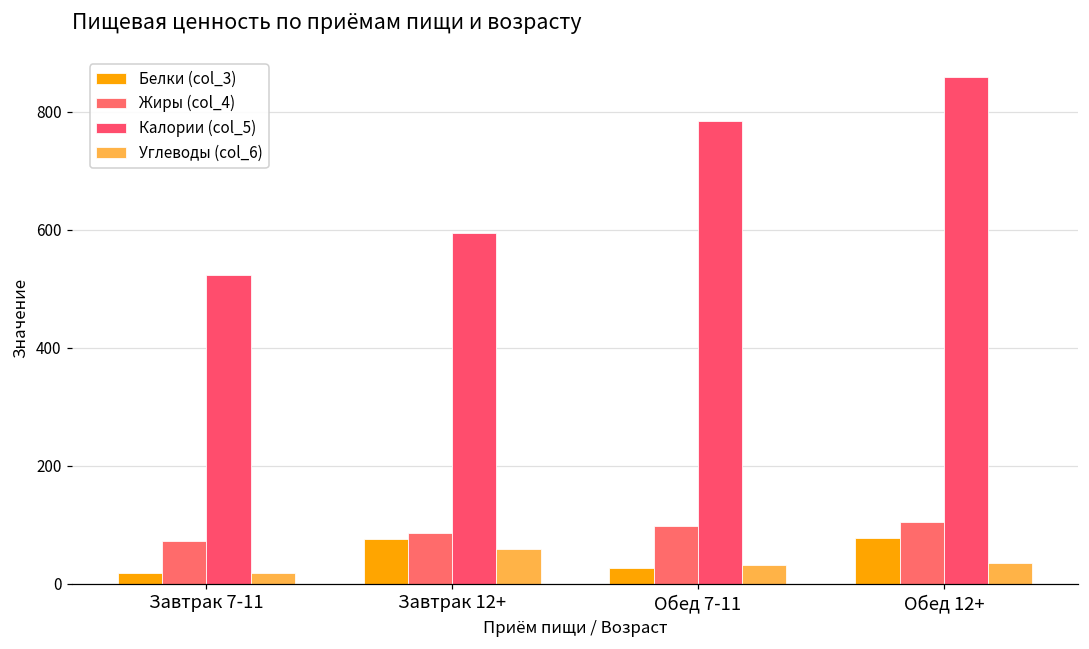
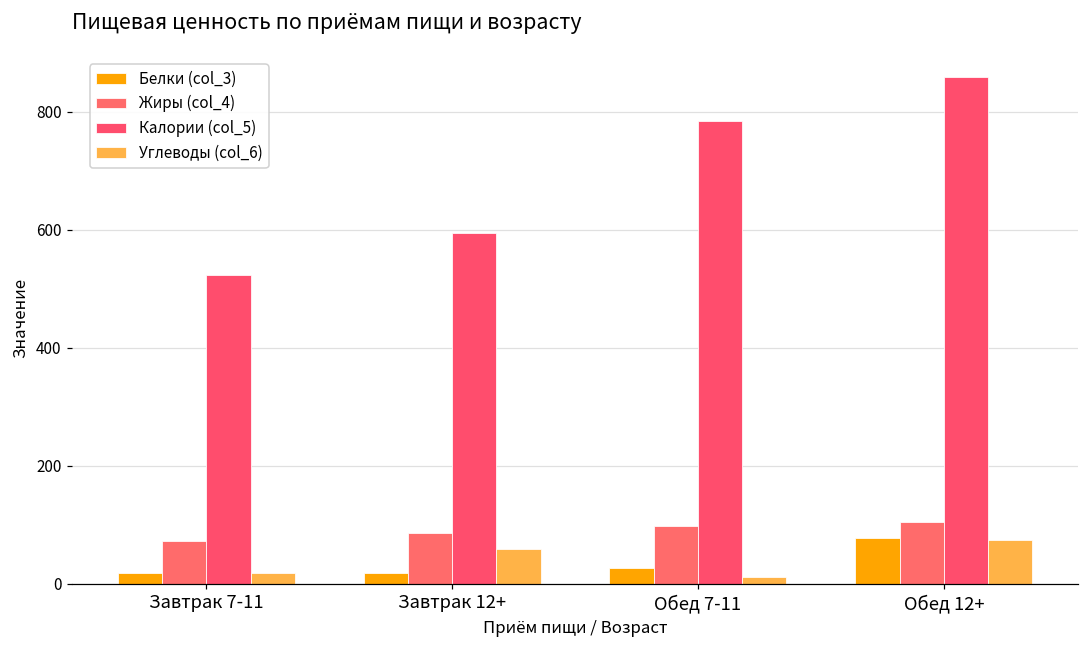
Белки (col_3), Завтрак 12+: 80 -> 20
Углеводы (col_6), Обед 7-11: 30 -> 10
Углеводы (col_6), Обед 12+: 40 -> 70
